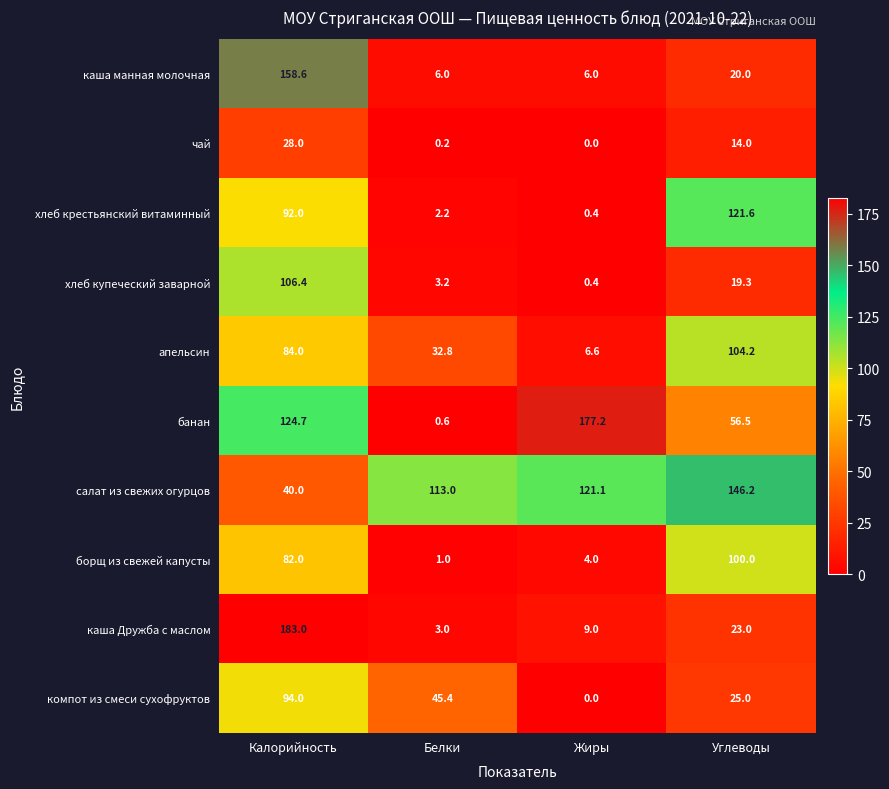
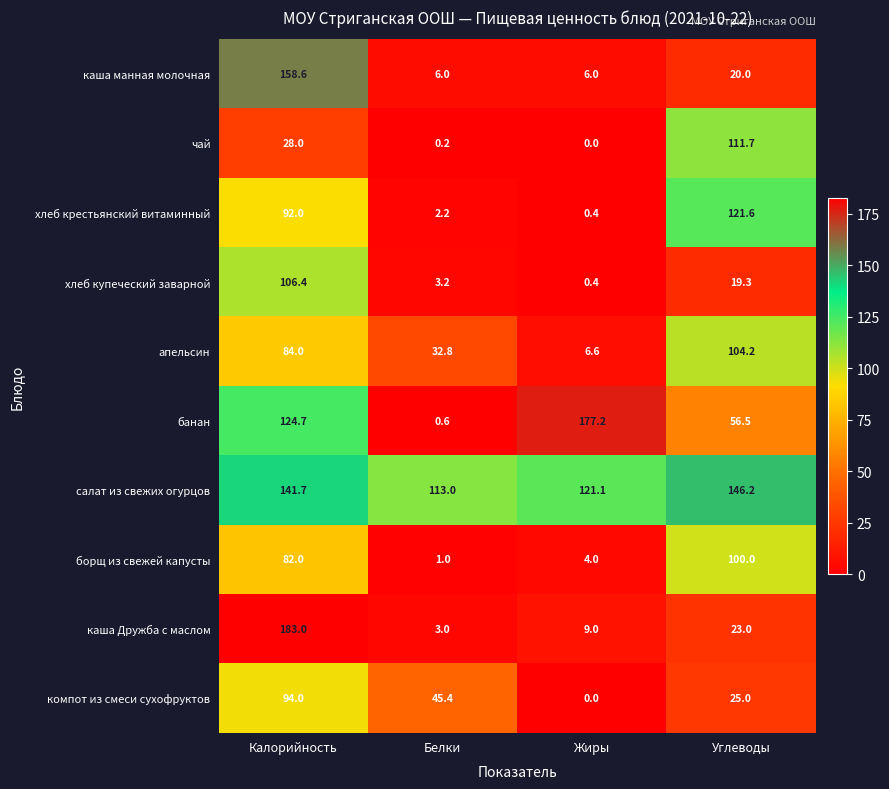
чай, Углеводы: 14.0 -> 111.7
салат из свежих огурцов, Калорийность: 40.0 -> 141.7
